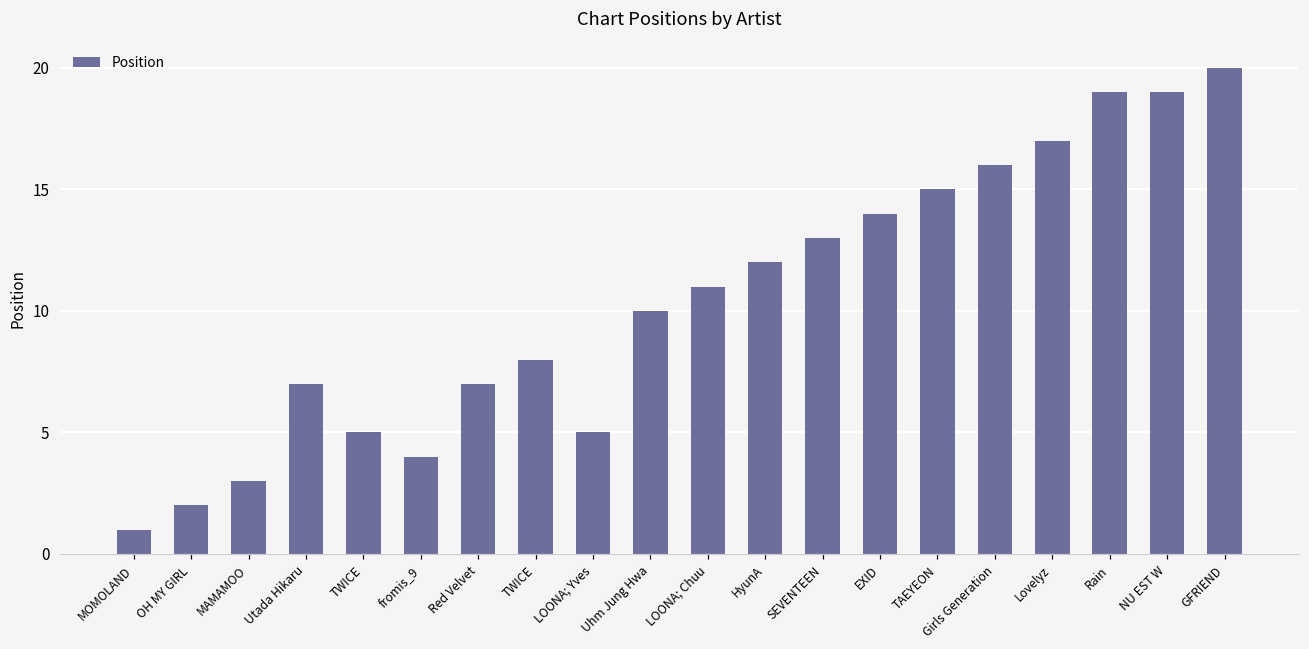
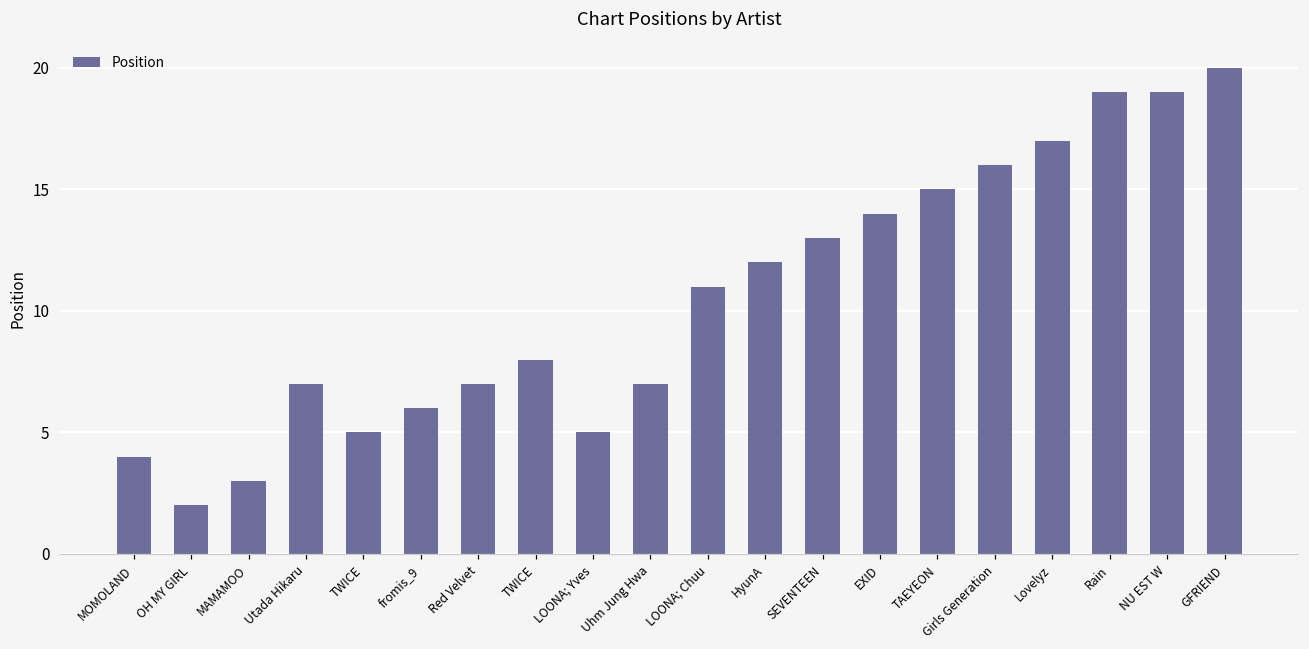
MOMOLAND: 1 -> 4
fromis_9: 4 -> 6
Uhm Jung Hwa: 10 -> 7
